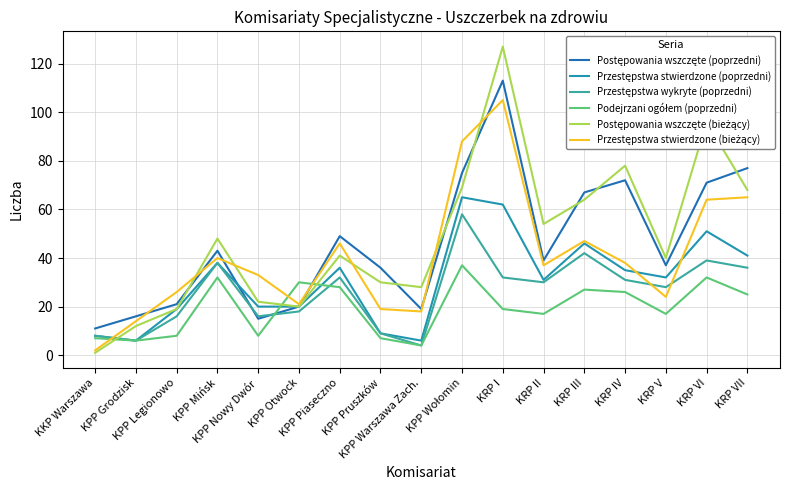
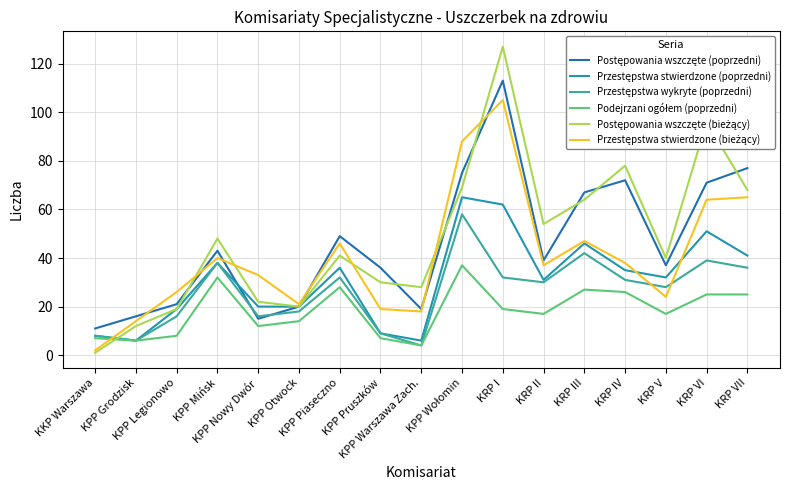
Podejrzani ogółem (poprzedni), KPP Nowy Dwór: 8 -> 12
Podejrzani ogółem (poprzedni), KPP Otwock: 30 -> 14
Podejrzani ogółem (poprzedni), KRP VI: 32 -> 25
